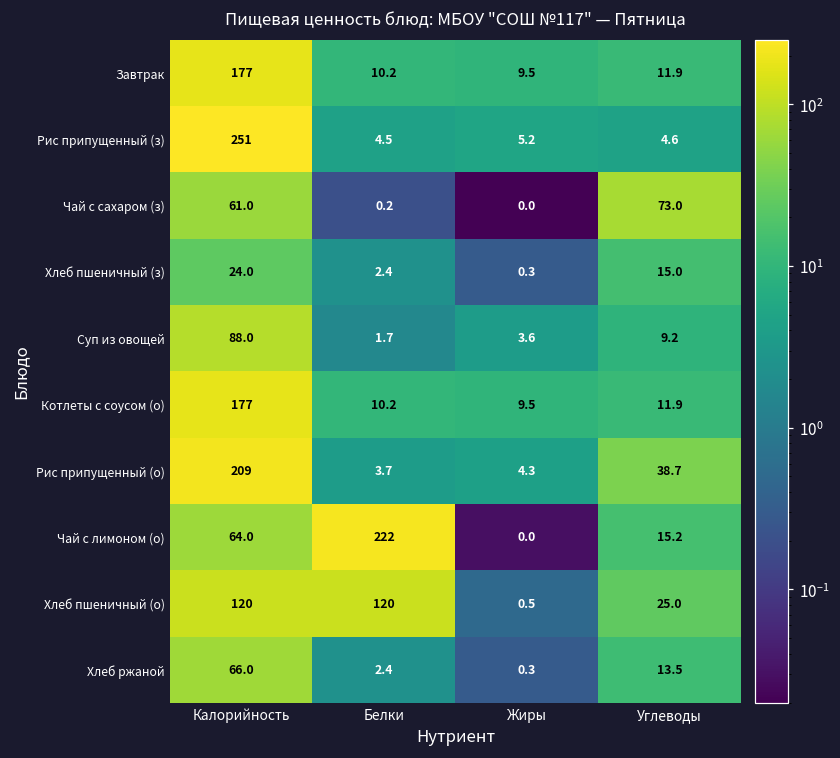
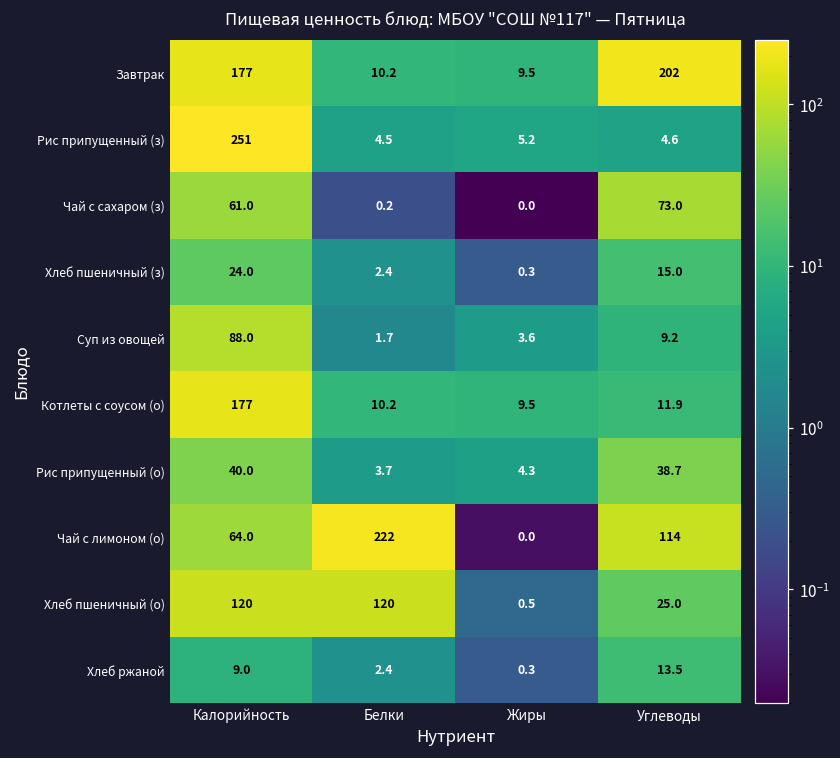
Завтрак, Углеводы: 11.9 -> 202
Рис припущенный (о), Калорийность: 209 -> 40.0
Чай с лимоном (о), Углеводы: 15.2 -> 114
Хлеб ржаной, Калорийность: 66.0 -> 9.0
